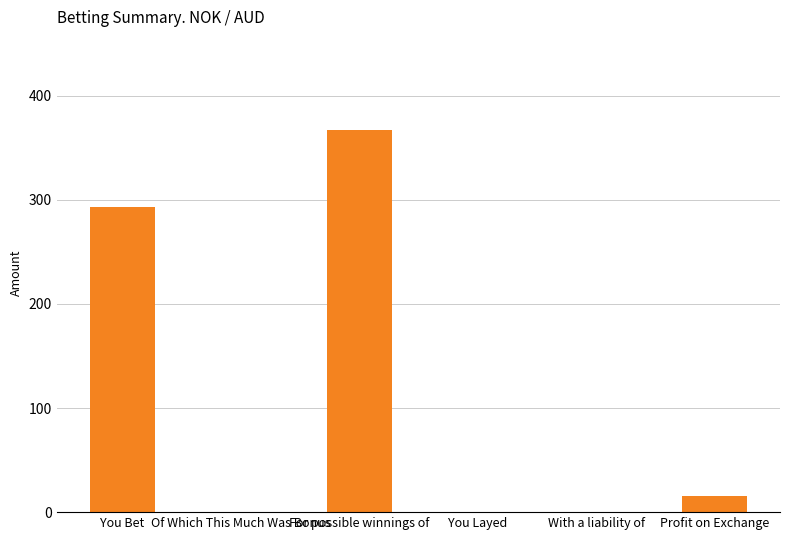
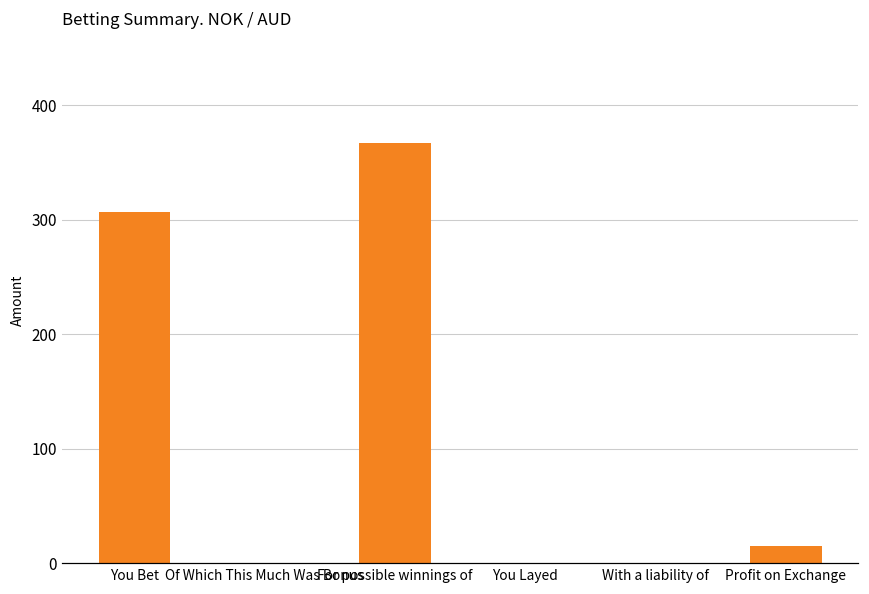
You Bet: 293 -> 306
